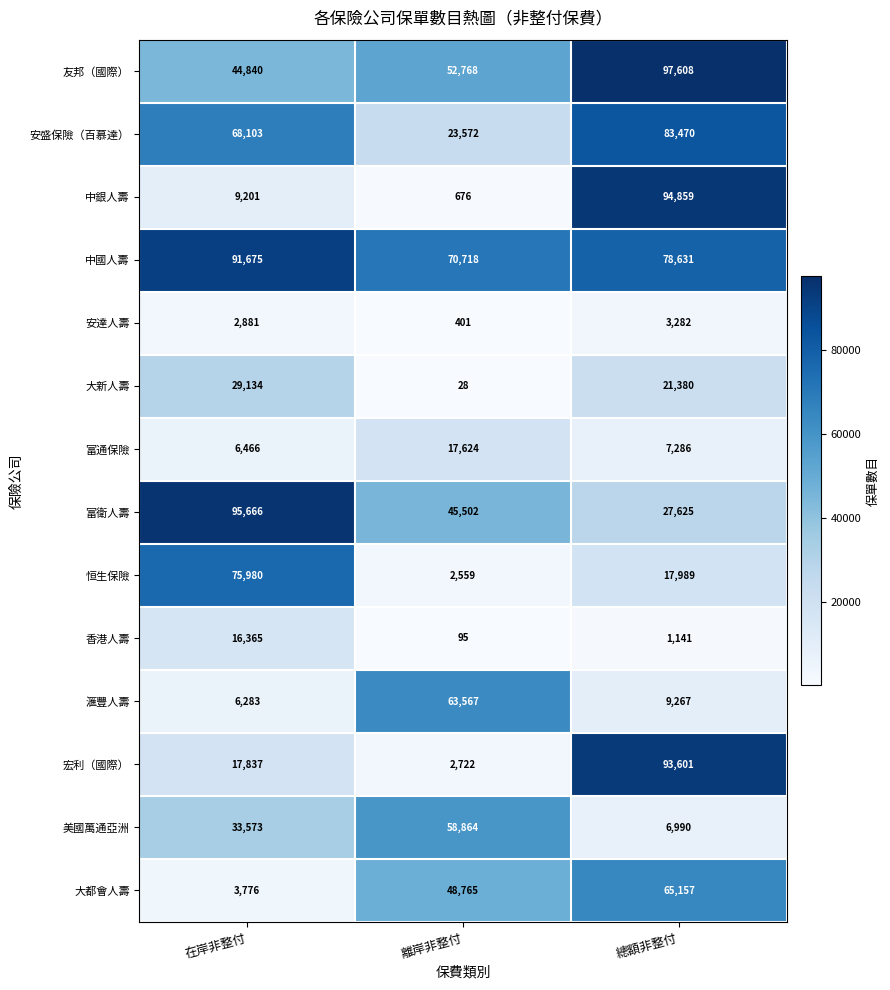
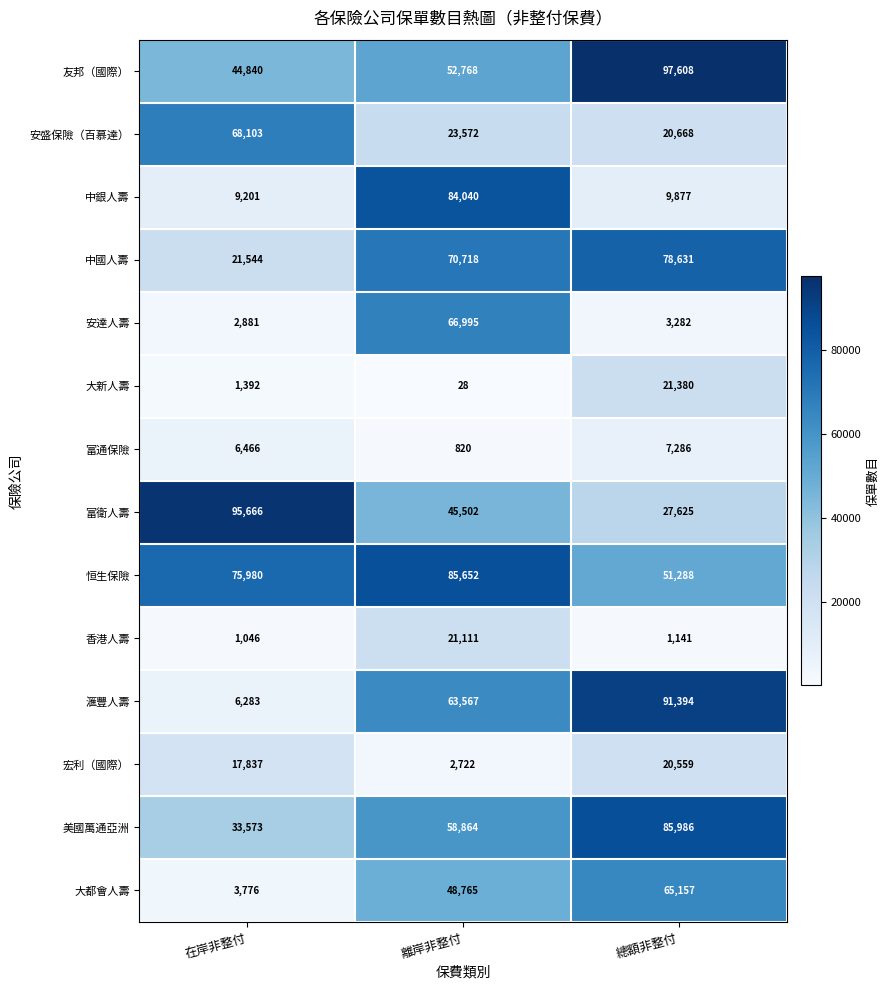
安盛保險（百慕達）, 總額非整付: 83,470 -> 20,668
中銀人壽, 離岸非整付: 676 -> 84,040
中銀人壽, 總額非整付: 94,859 -> 9,877
中國人壽, 在岸非整付: 91,675 -> 21,544
安達人壽, 離岸非整付: 401 -> 66,995
大新人壽, 在岸非整付: 29,134 -> 1,392
富通保險, 離岸非整付: 17,624 -> 820
恒生保險, 離岸非整付: 2,559 -> 85,652
恒生保險, 總額非整付: 17,989 -> 51,288
香港人壽, 在岸非整付: 16,365 -> 1,046
香港人壽, 離岸非整付: 95 -> 21,111
滙豐人壽, 總額非整付: 9,267 -> 91,394
宏利（國際）, 總額非整付: 93,601 -> 20,559
美國萬通亞洲, 總額非整付: 6,990 -> 85,986
